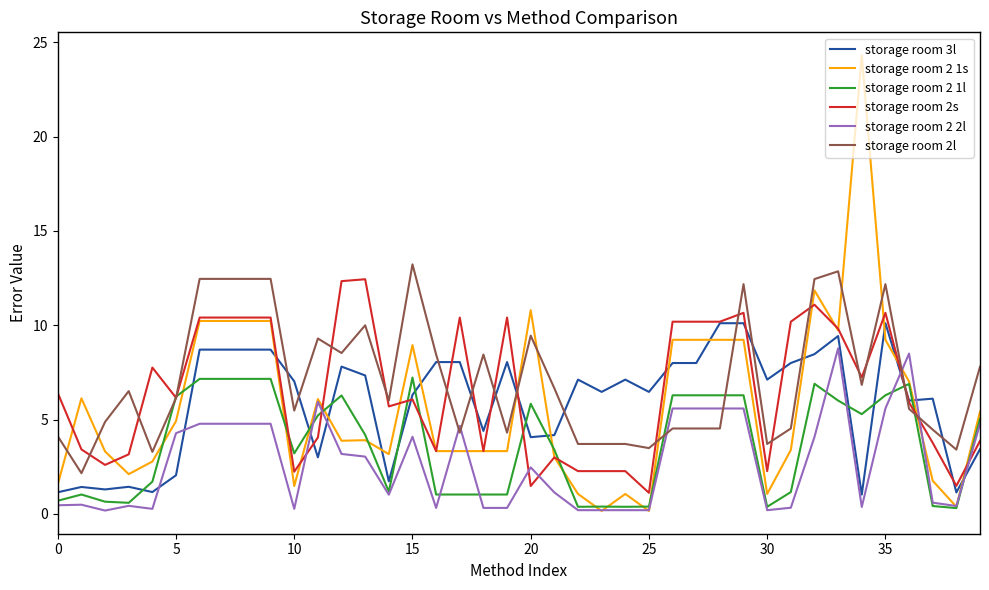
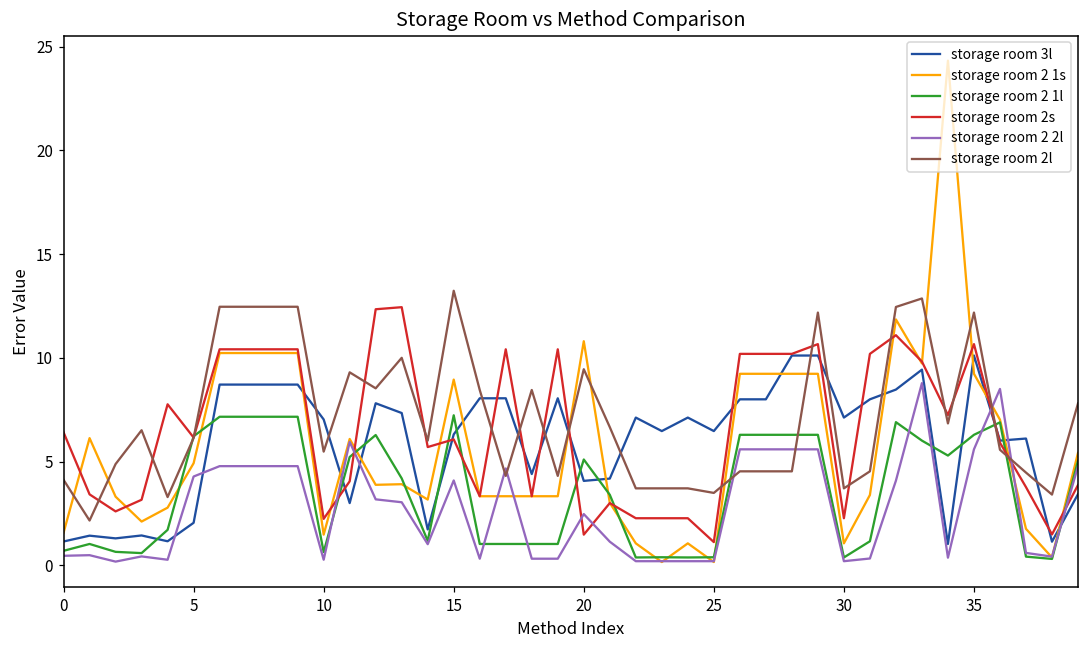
storage room 2 1l, 10: 3.2 -> 0.6
storage room 2 1l, 20: 5.8 -> 5.1
